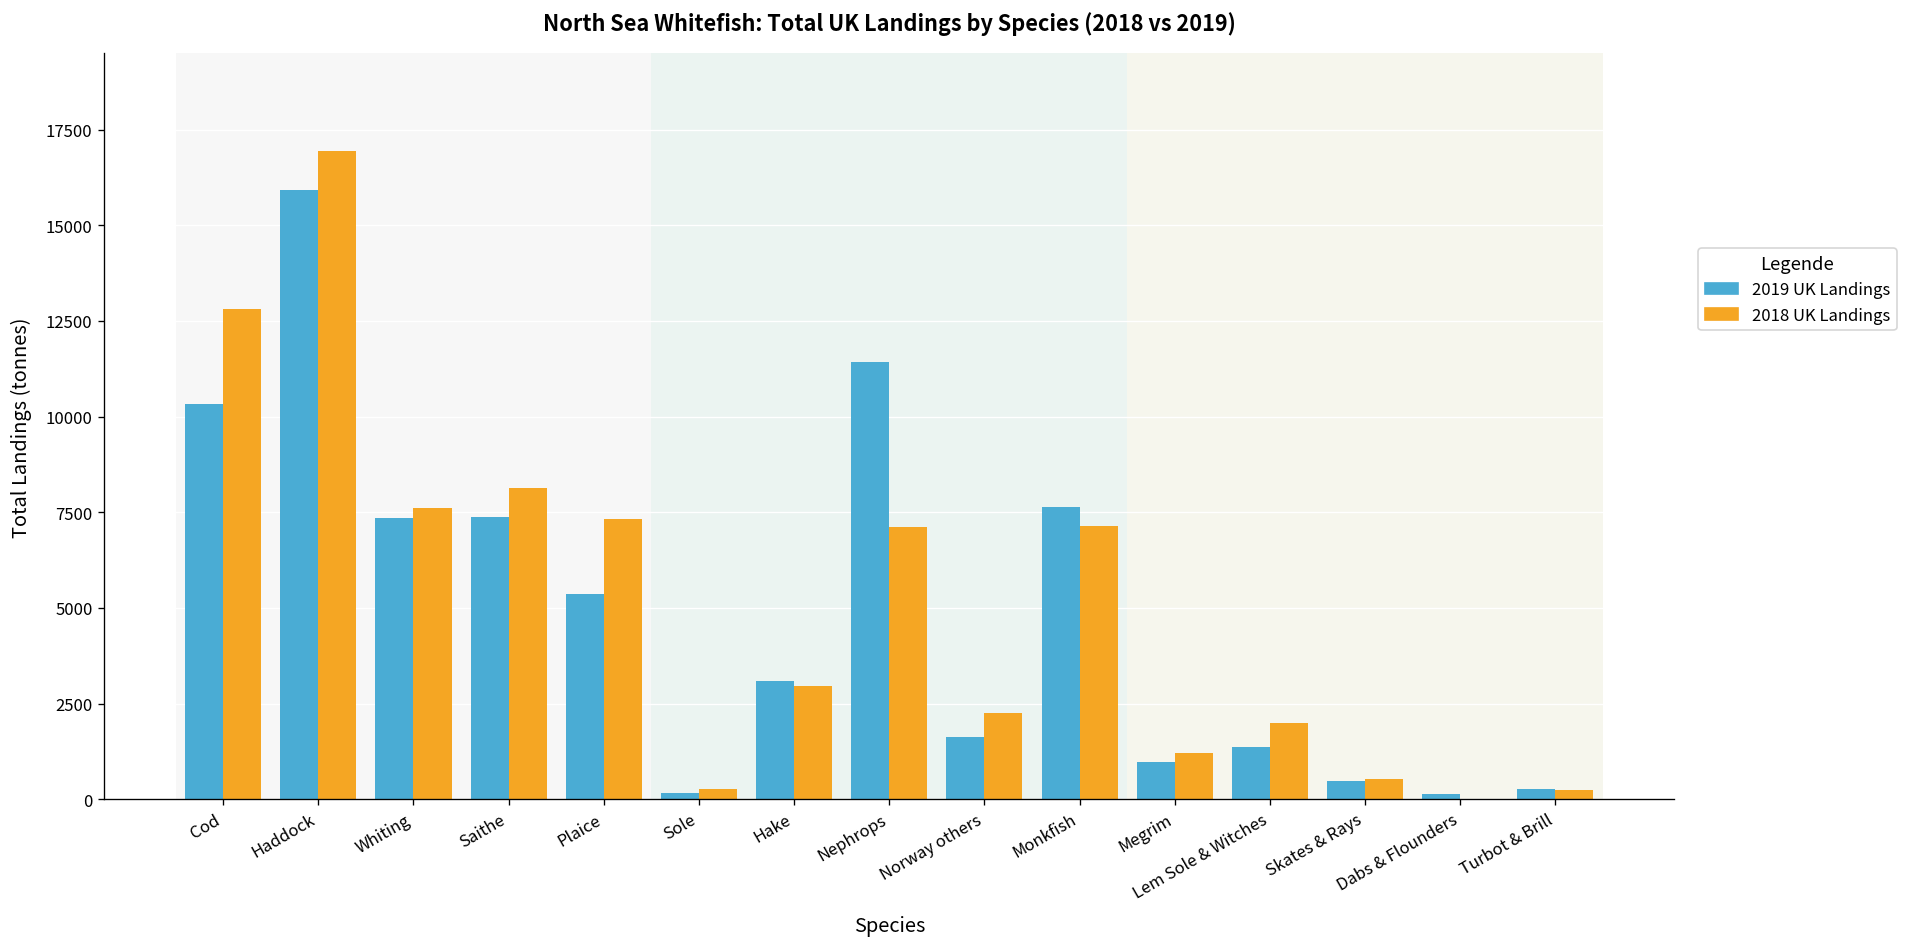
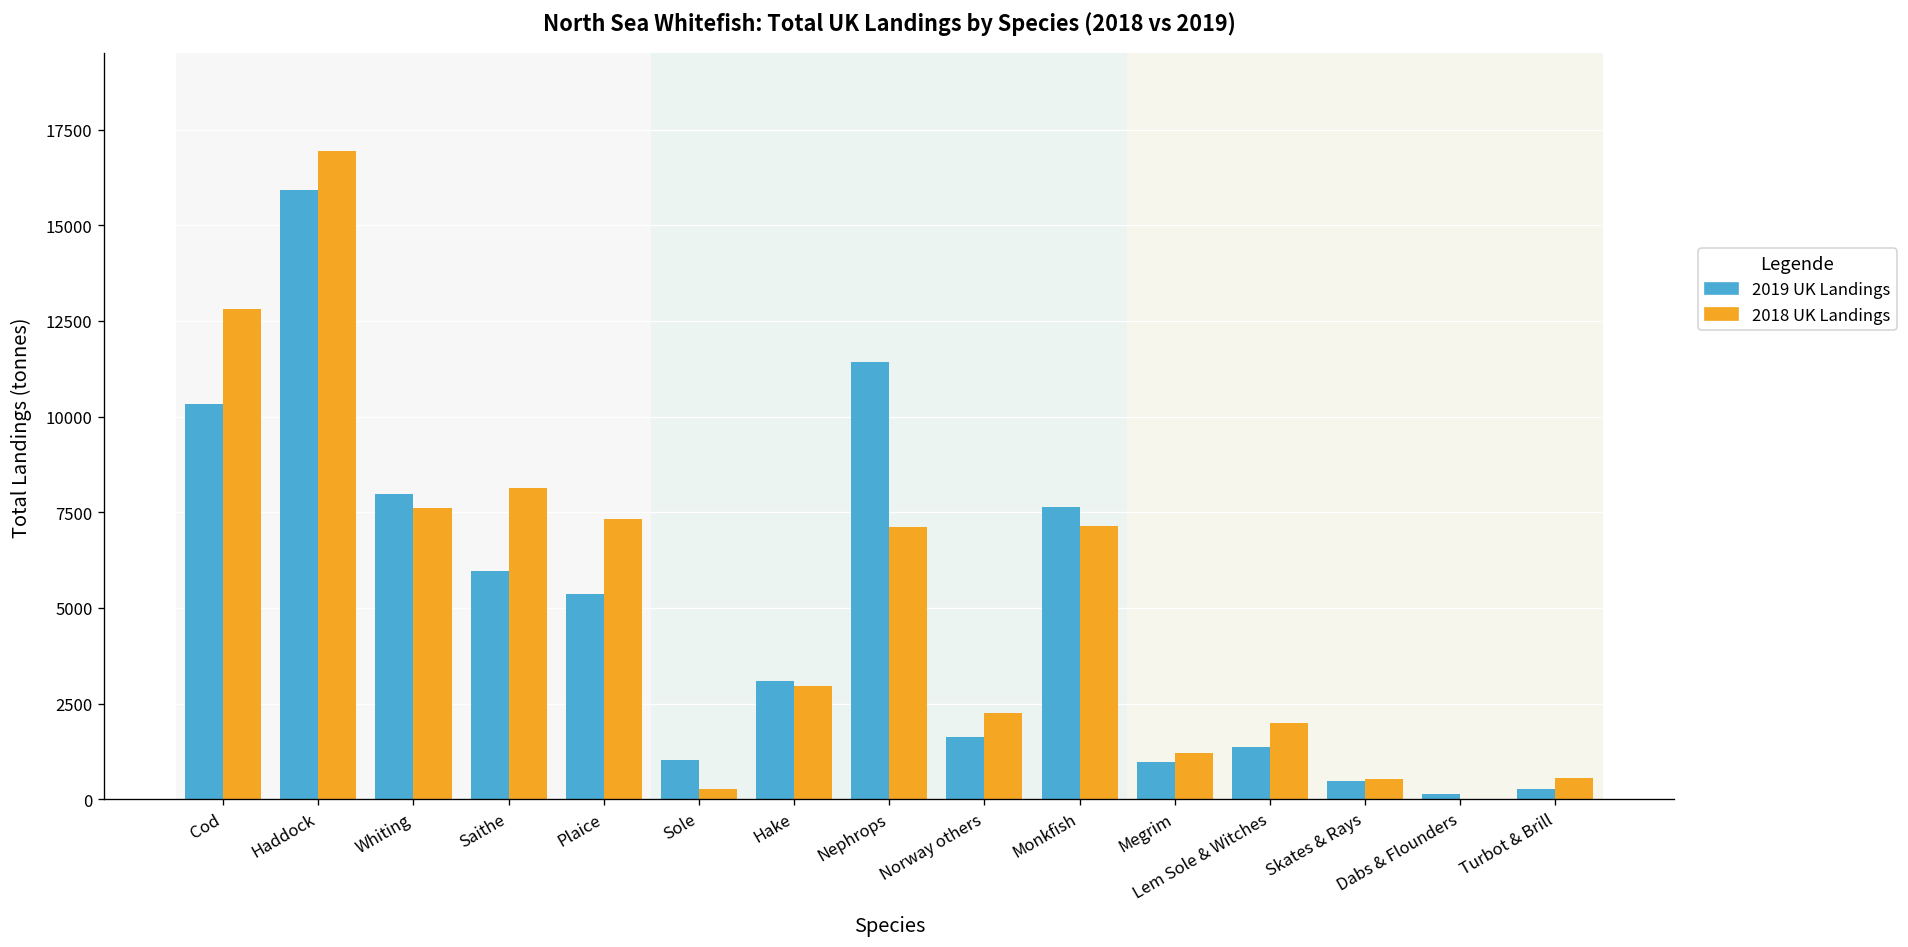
2019 UK Landings, Whiting: 7400 -> 8000
2019 UK Landings, Saithe: 7400 -> 6000
2019 UK Landings, Sole: 200 -> 1000
2018 UK Landings, Turbot & Brill: 300 -> 600
